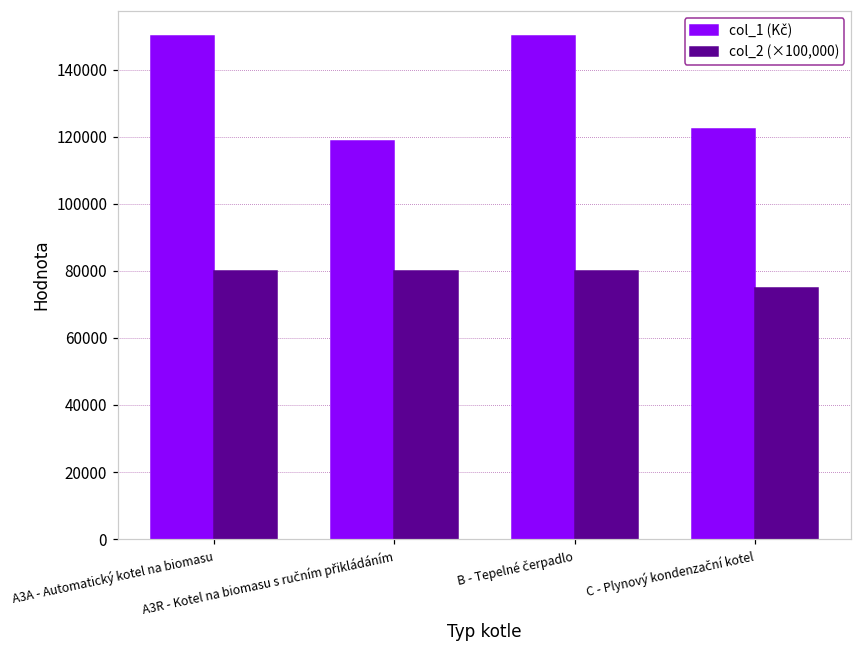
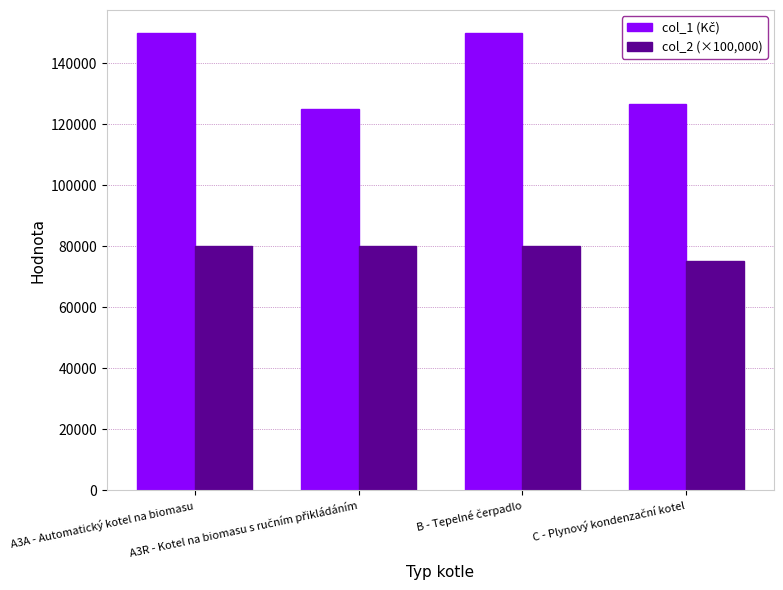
col_1 (Kč), A3R - Kotel na biomasu s ručním přikládáním: 119000 -> 125000
col_1 (Kč), C - Plynový kondenzační kotel: 122000 -> 127000
